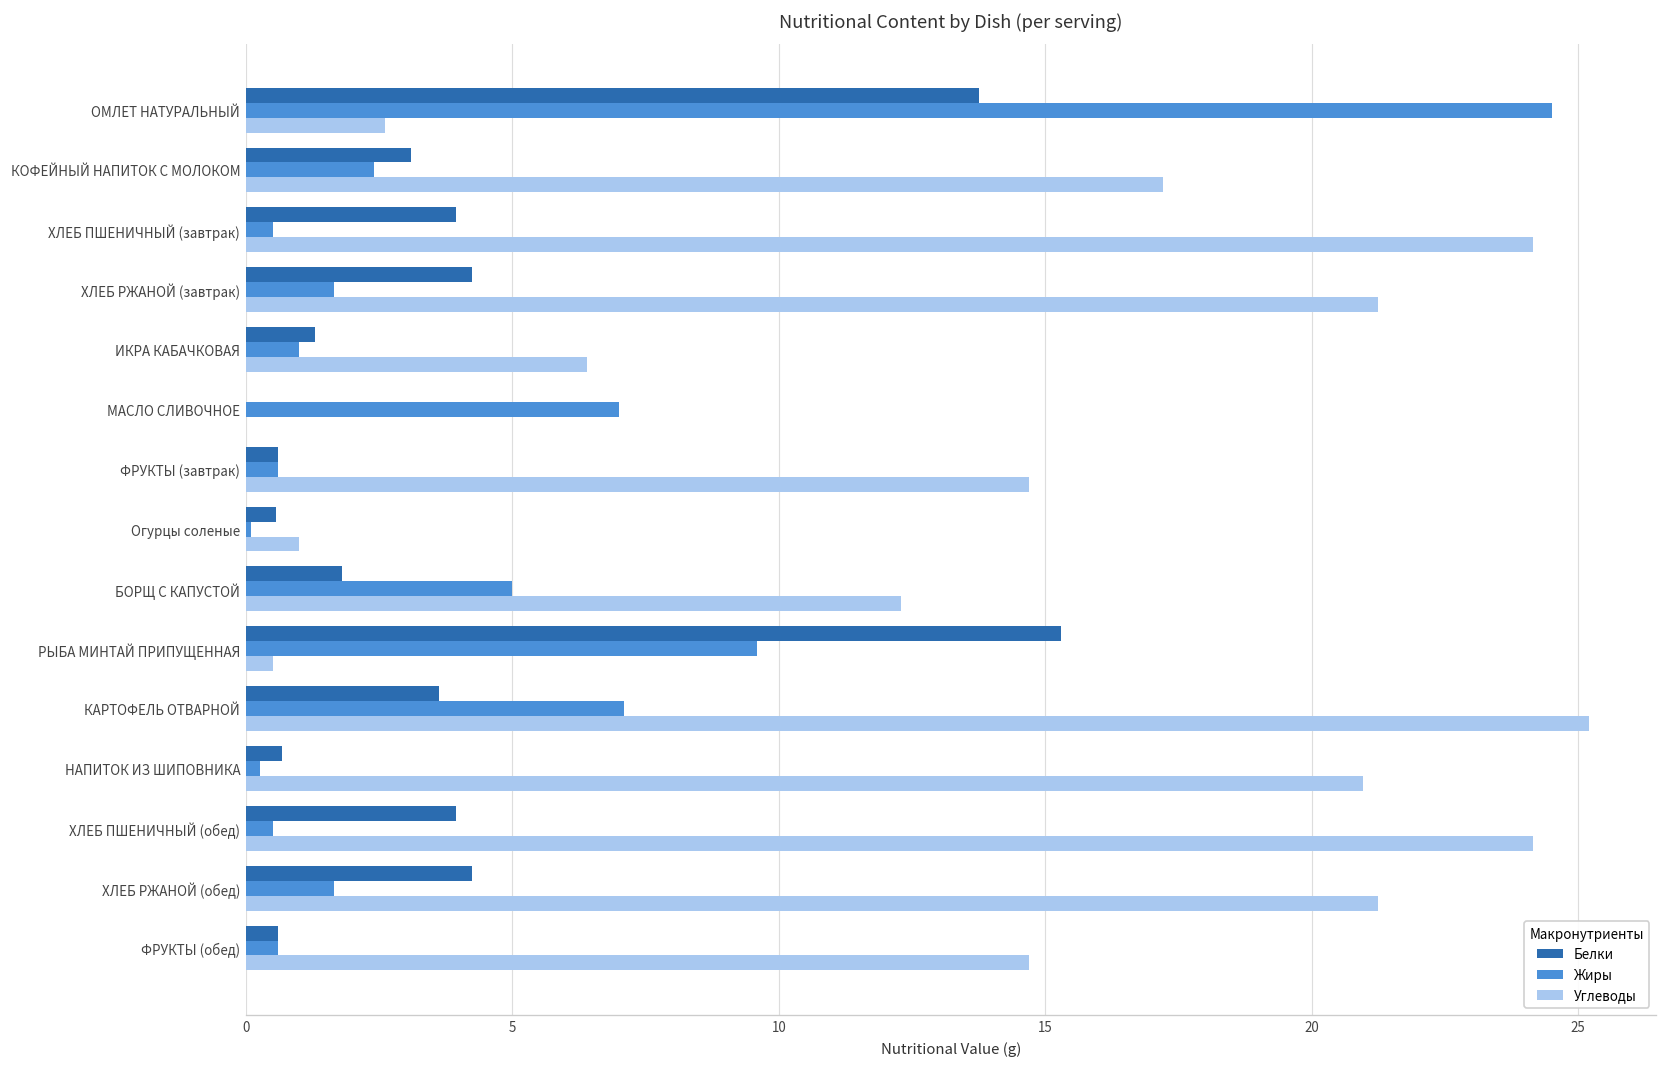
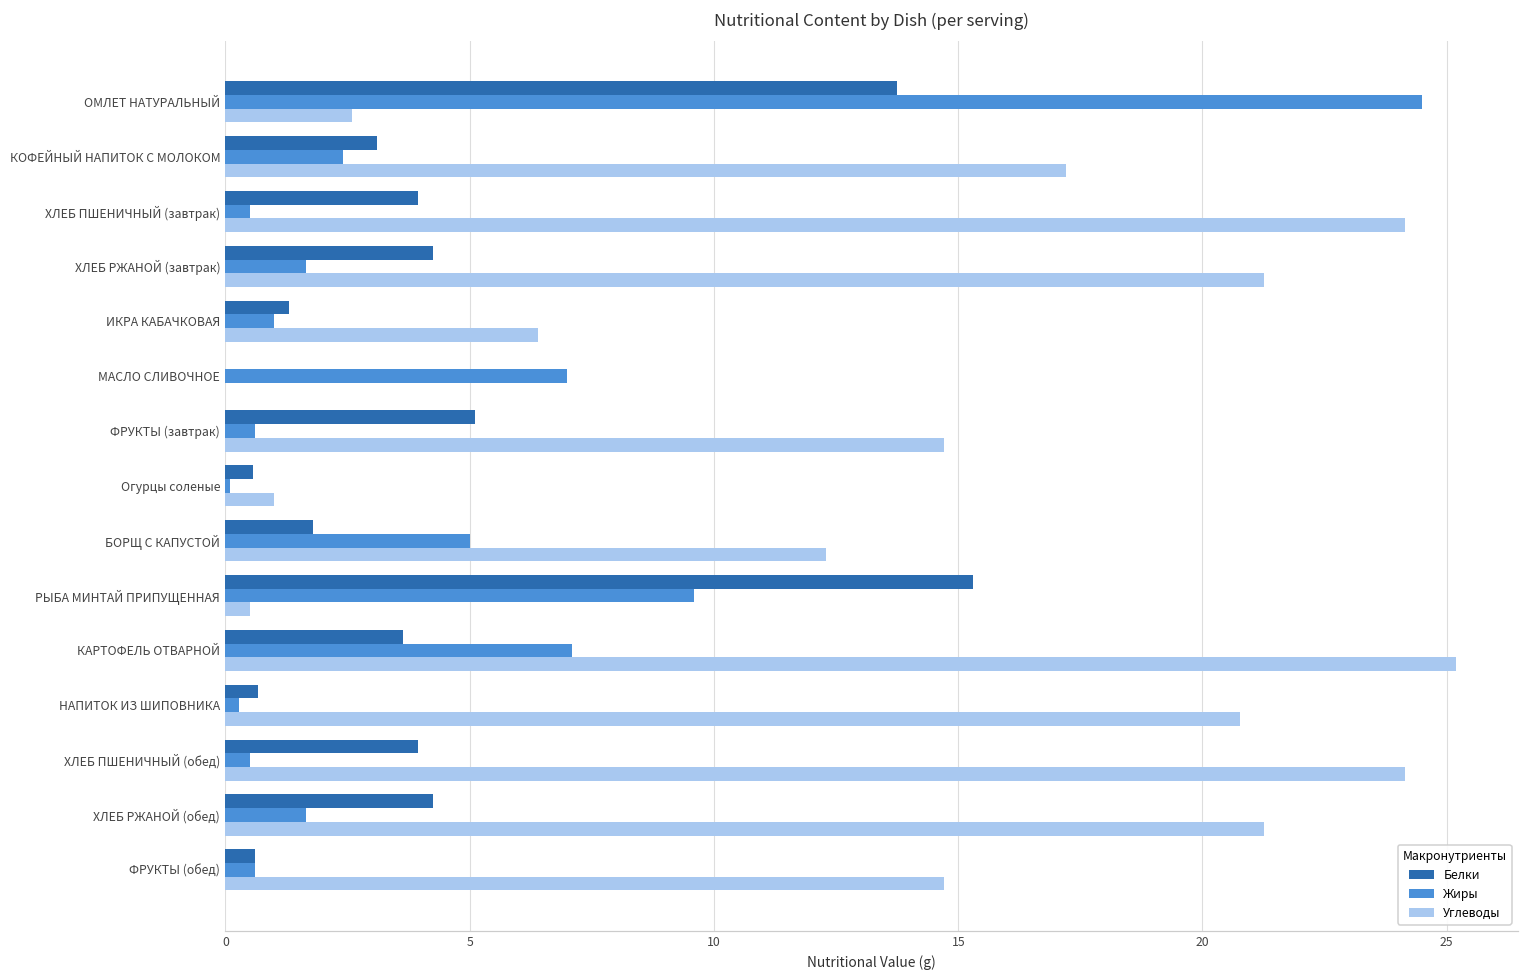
Белки, ФРУКТЫ (завтрак): 0.6 -> 5.1
Углеводы, НАПИТОК ИЗ ШИПОВНИКА: 21.0 -> 20.8
